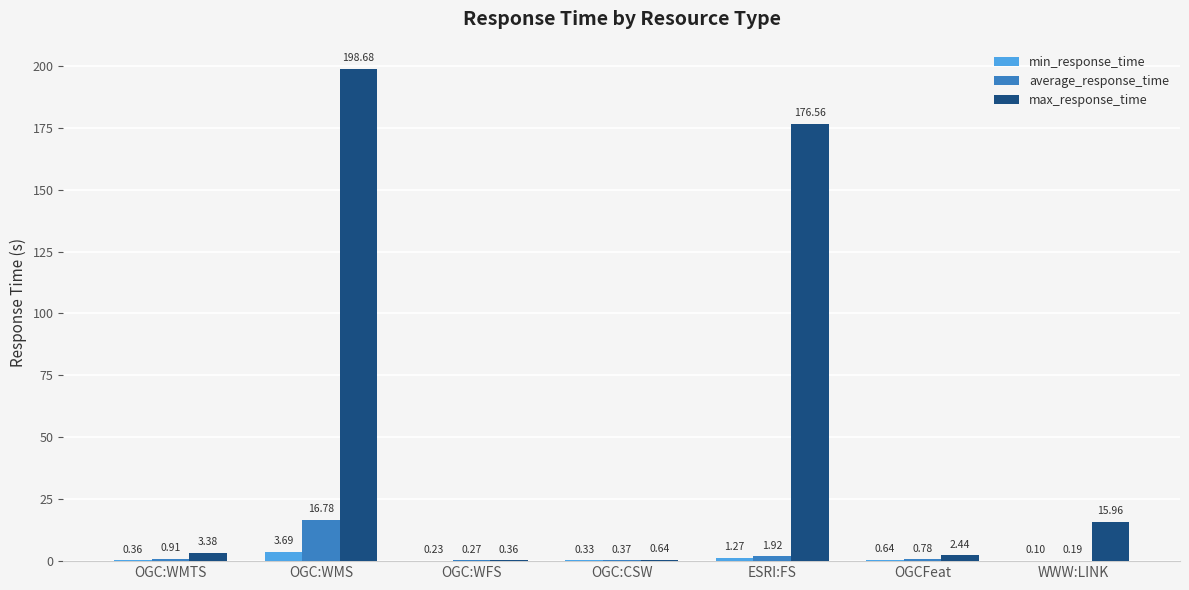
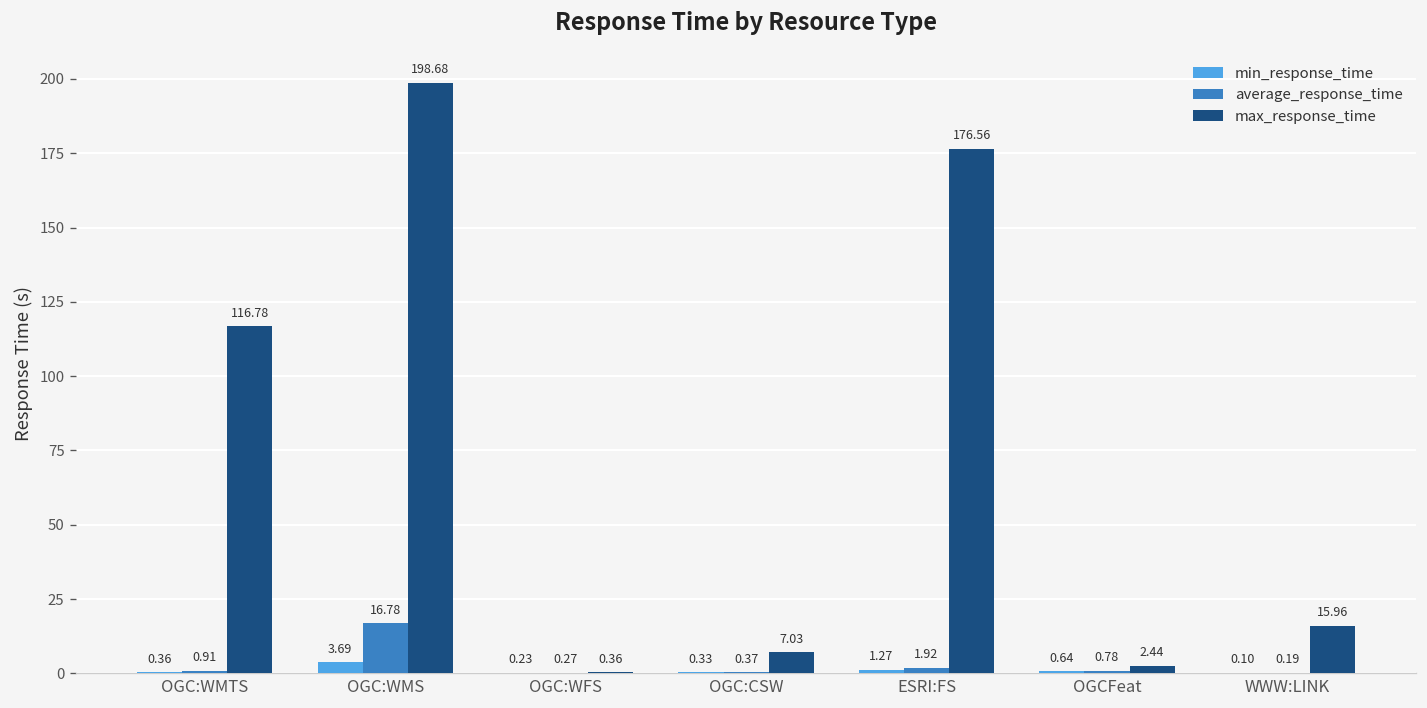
max_response_time, OGC:WMTS: 3.38 -> 116.78
max_response_time, OGC:CSW: 0.64 -> 7.03
